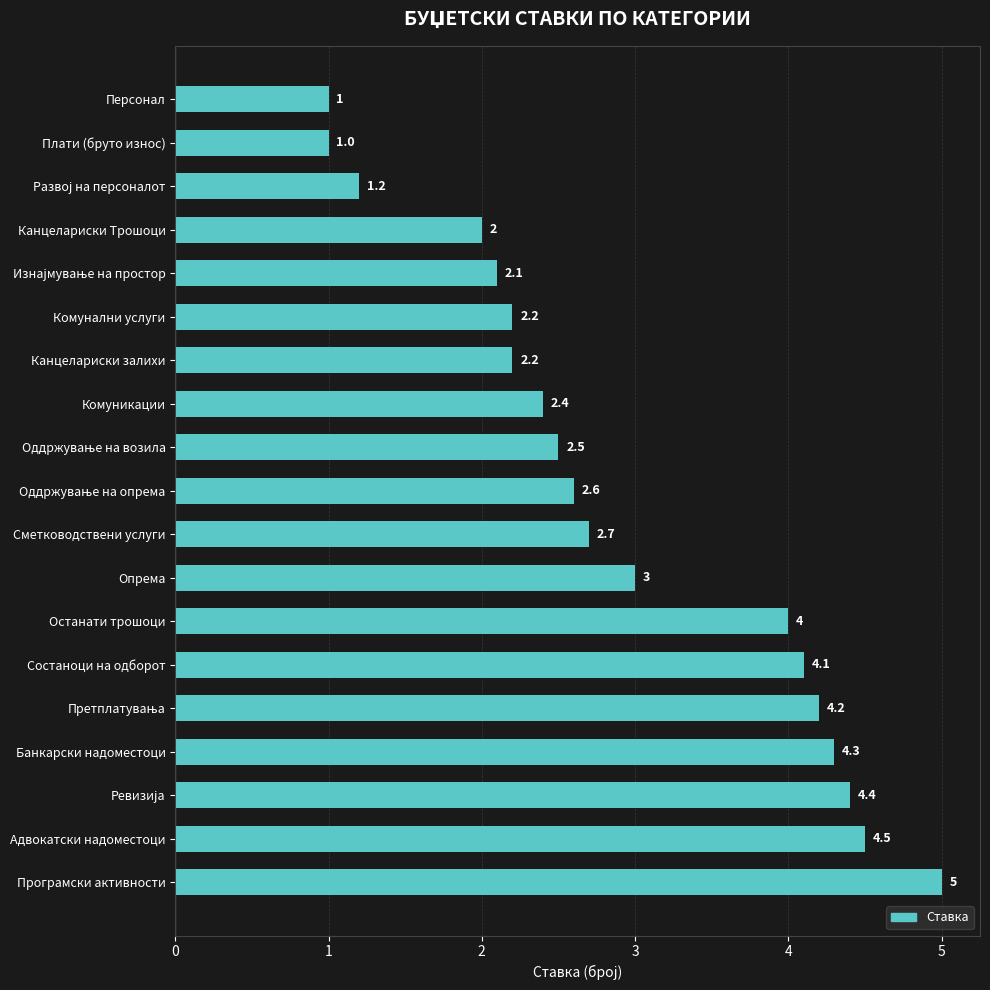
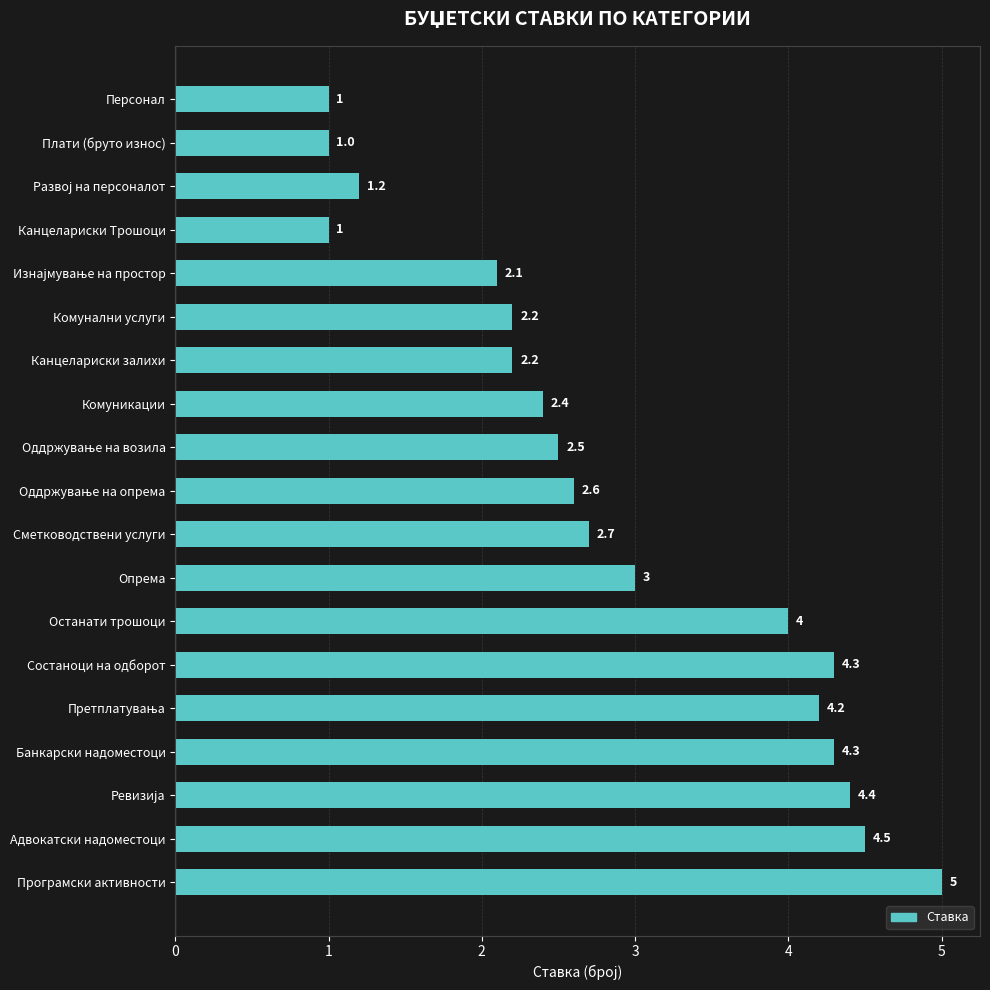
Канцелариски Трошоци: 2 -> 1
Состаноци на одборот: 4.1 -> 4.3
